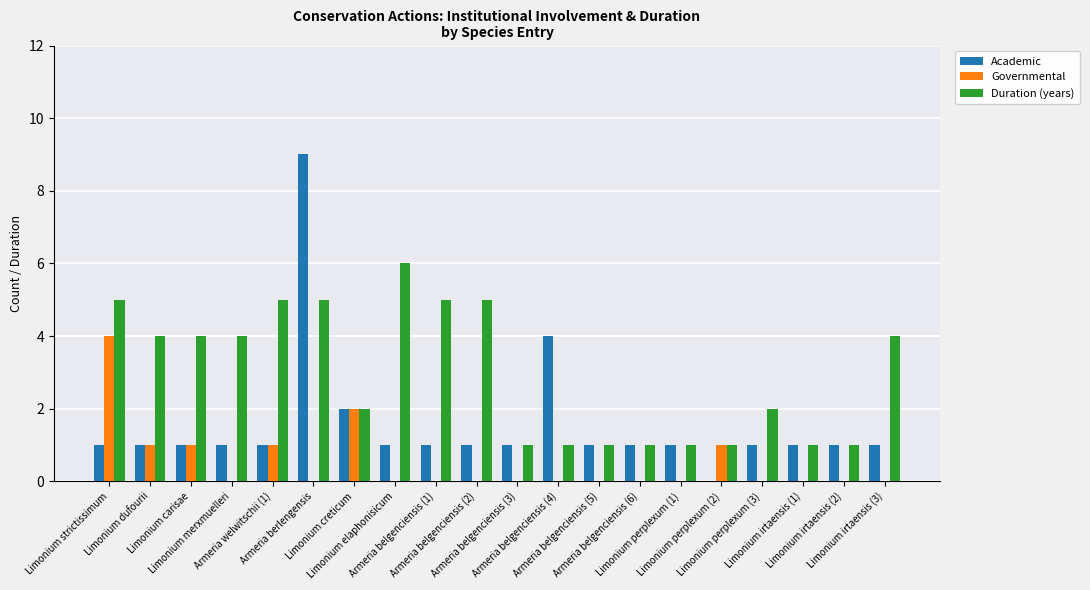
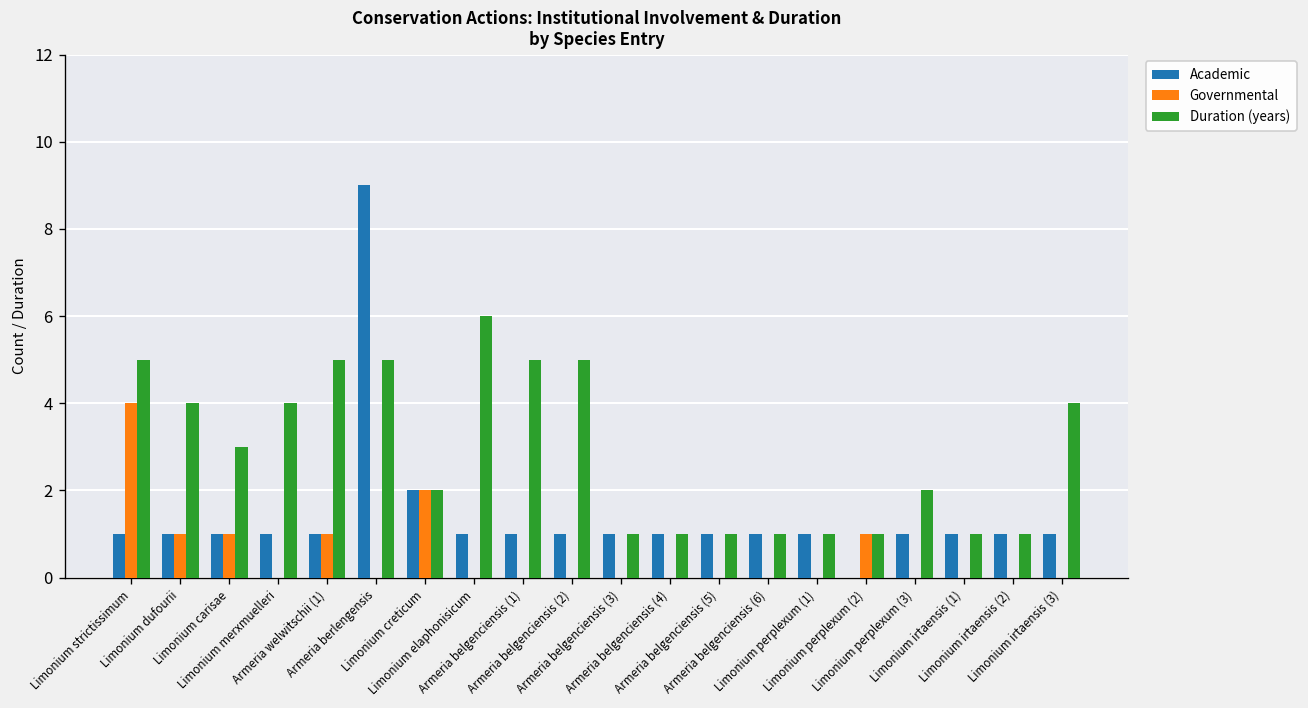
Duration (years), Limonium carisae: 4 -> 3
Academic, Armeria belgenciensis (4): 4 -> 1
